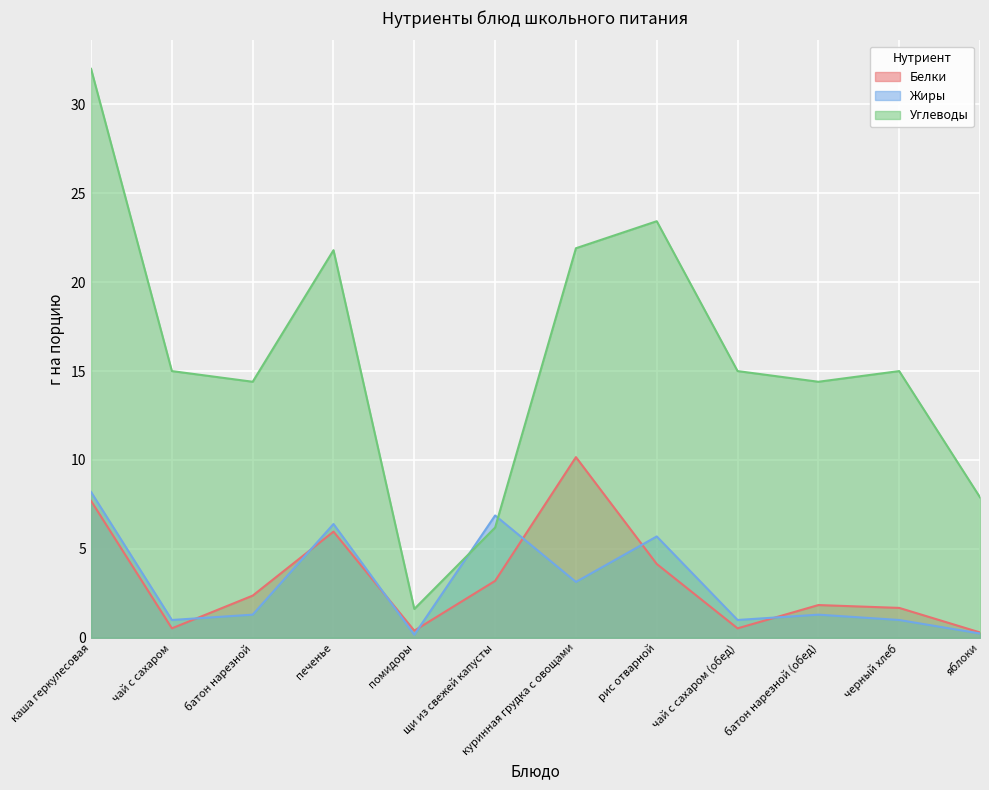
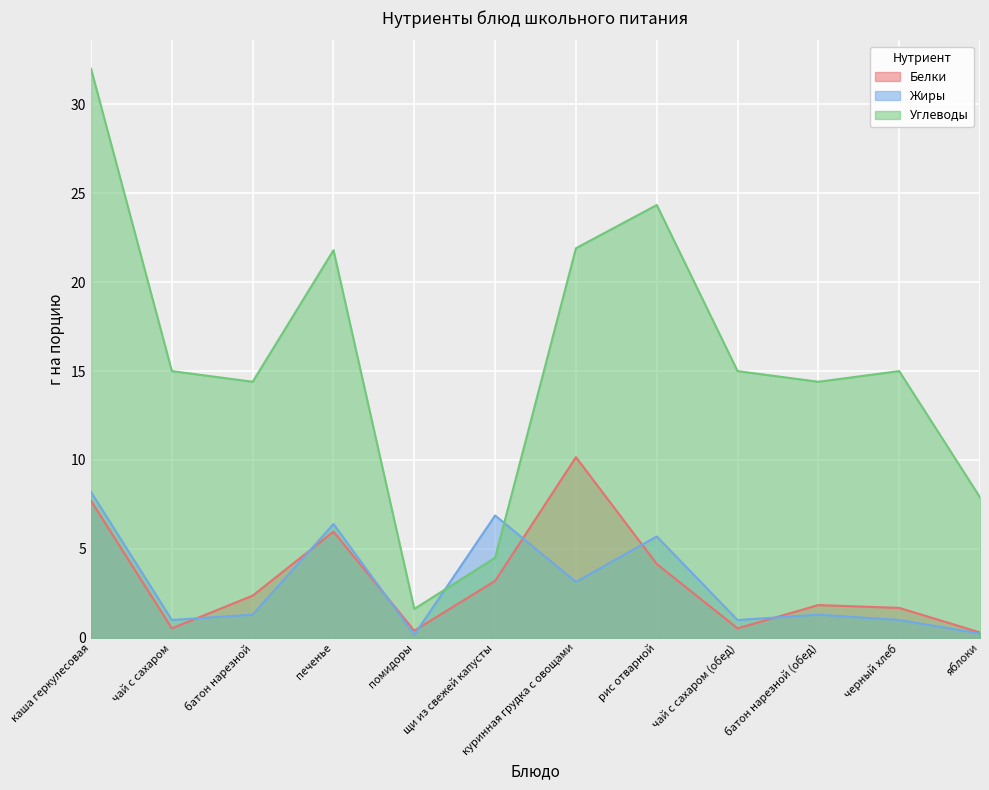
Углеводы, щи из свежей капусты: 6.2 -> 4.5
Углеводы, рис отварной: 23.4 -> 24.3
